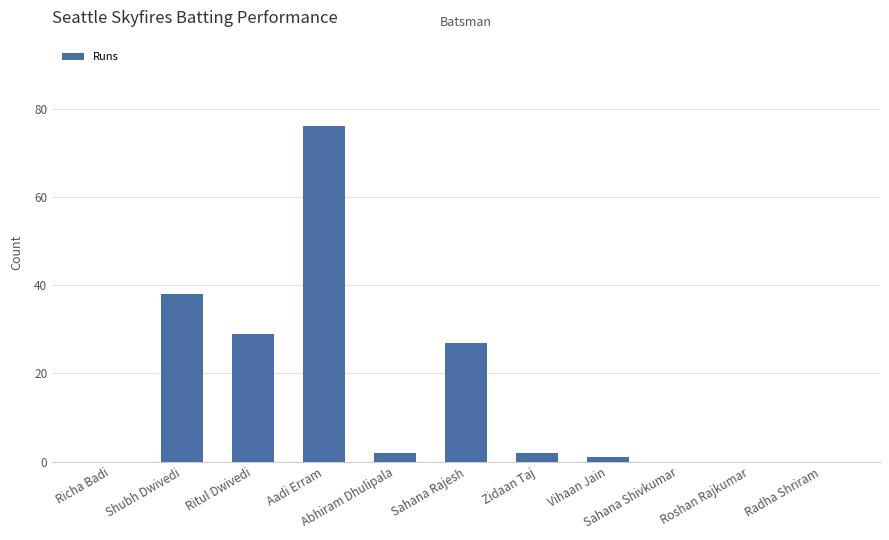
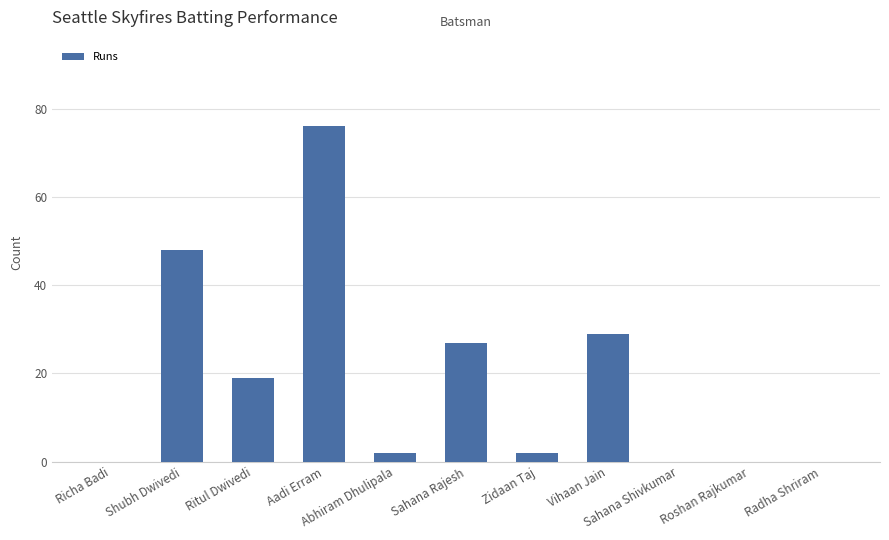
Shubh Dwivedi: 38 -> 48
Ritul Dwivedi: 29 -> 19
Vihaan Jain: 1 -> 29
